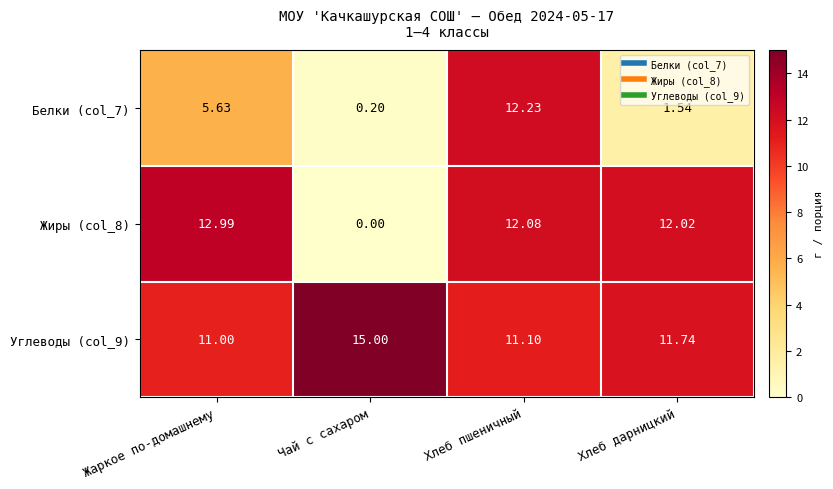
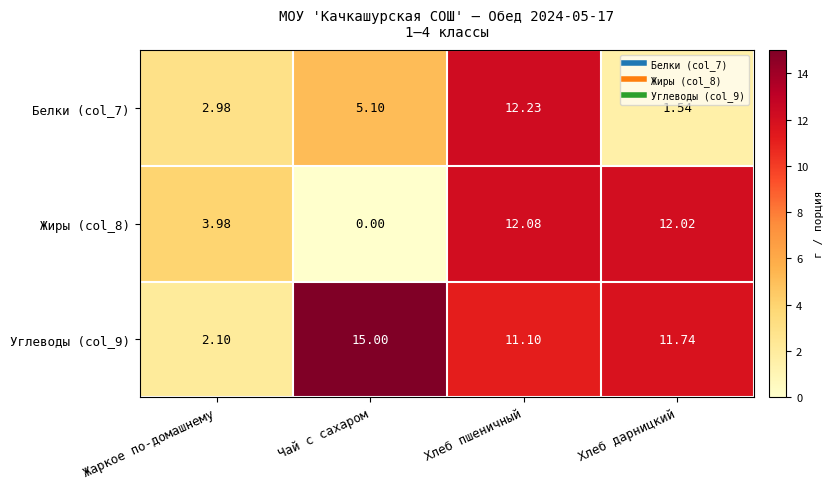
Белки (col_7), Жаркое по-домашнему: 5.63 -> 2.98
Белки (col_7), Чай с сахаром: 0.20 -> 5.10
Жиры (col_8), Жаркое по-домашнему: 12.99 -> 3.98
Углеводы (col_9), Жаркое по-домашнему: 11.00 -> 2.10
